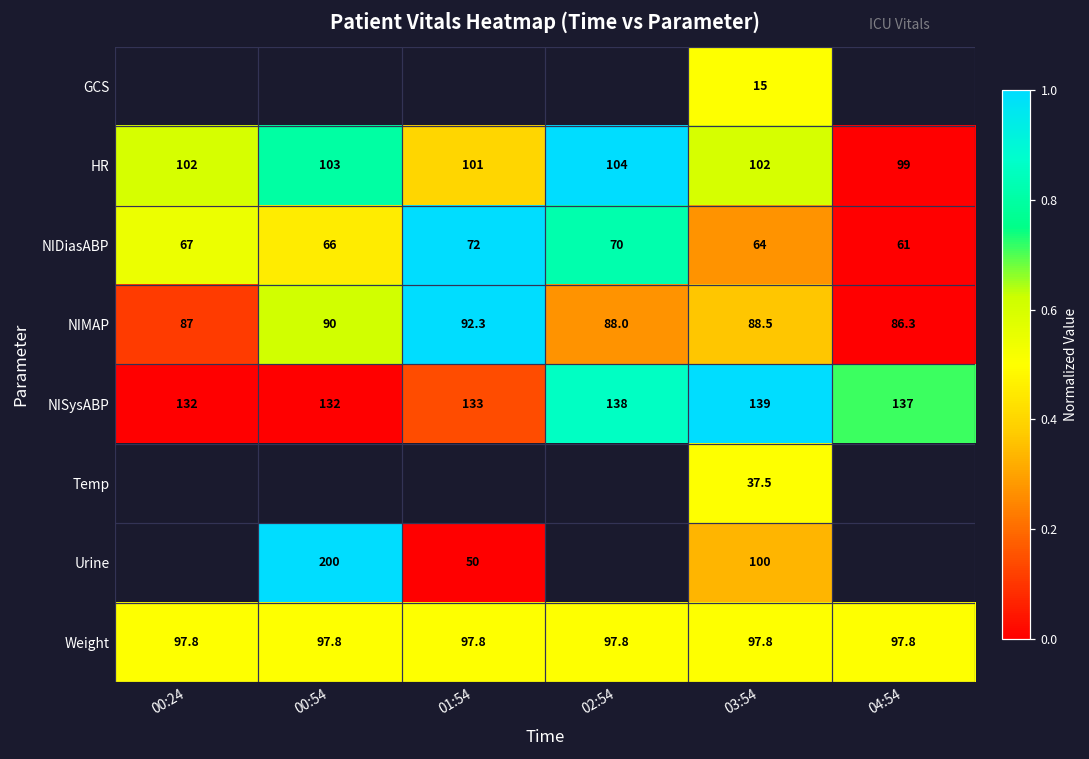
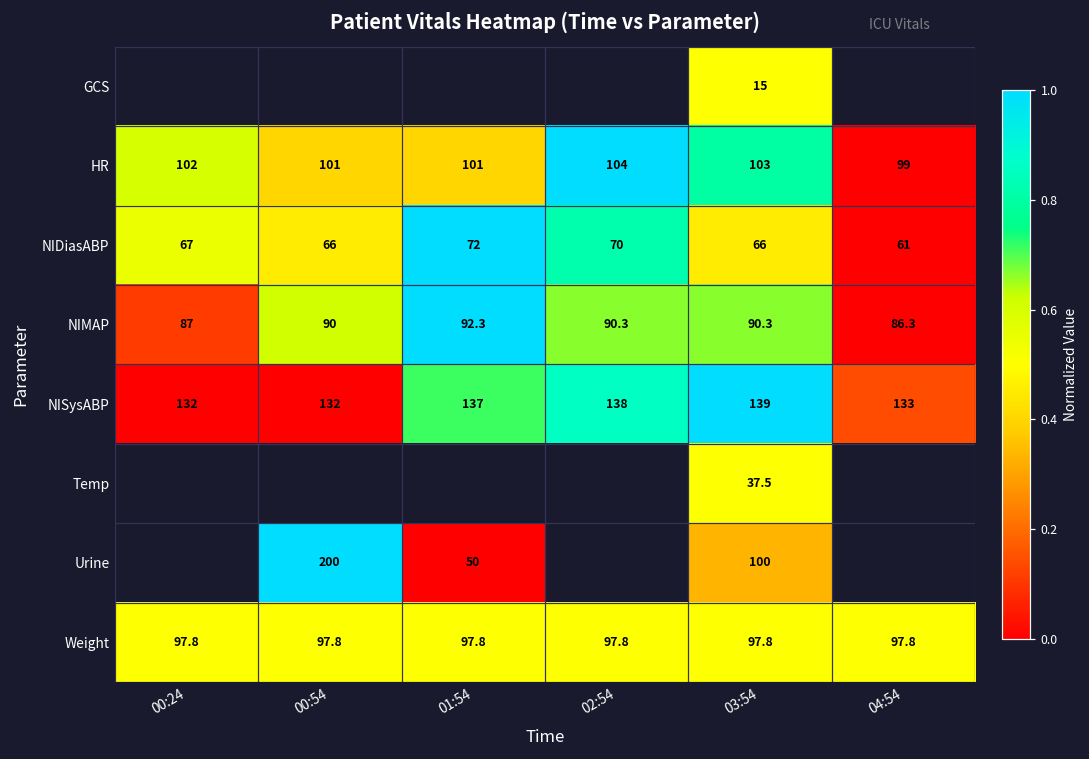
HR, 00:54: 103 -> 101
HR, 03:54: 102 -> 103
NIDiasABP, 03:54: 64 -> 66
NIMAP, 02:54: 88.0 -> 90.3
NIMAP, 03:54: 88.5 -> 90.3
NISysABP, 01:54: 133 -> 137
NISysABP, 04:54: 137 -> 133
